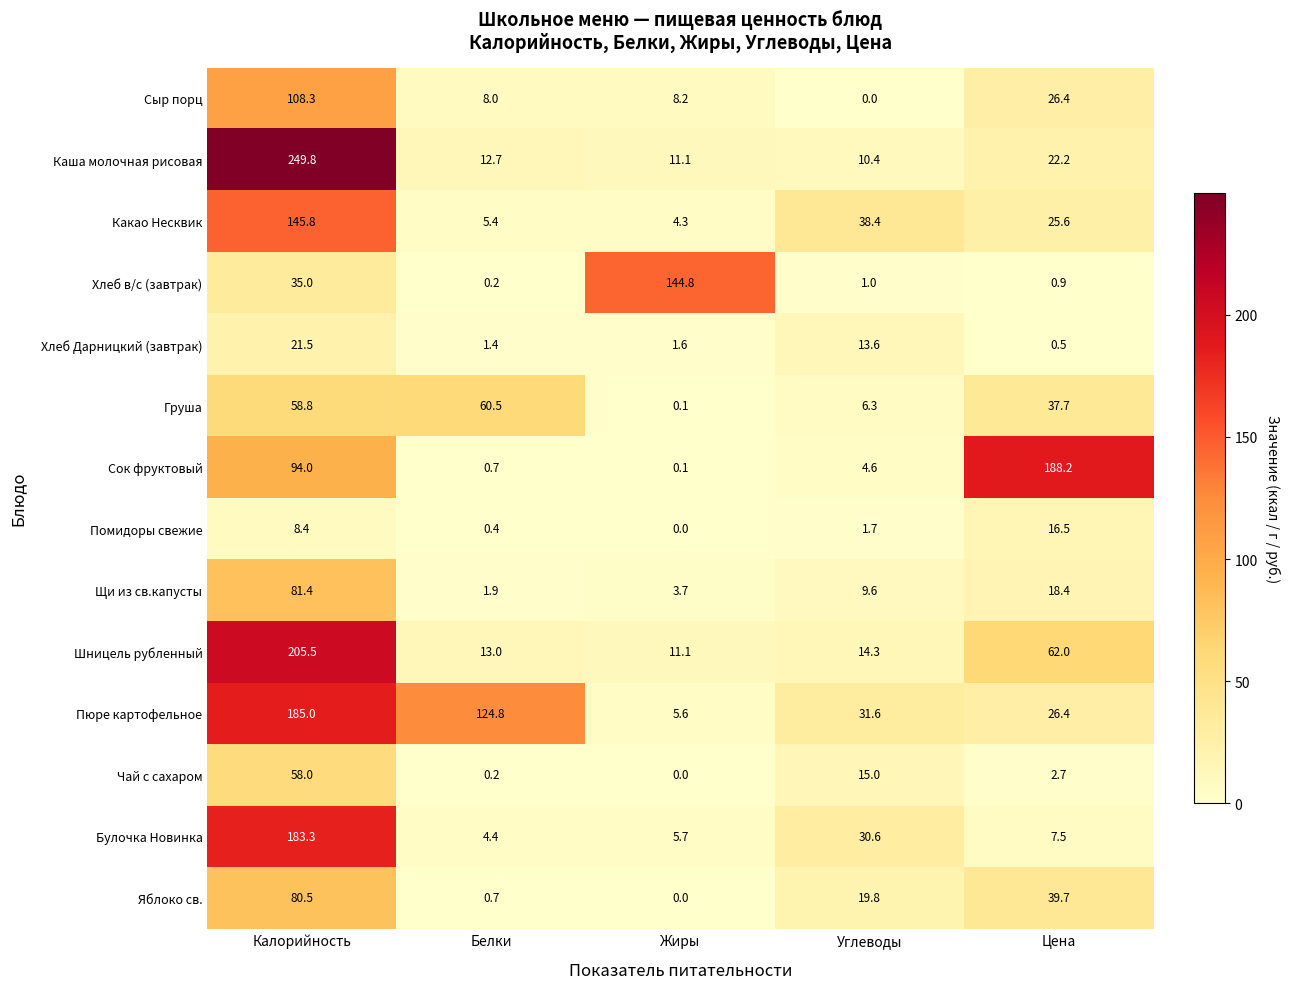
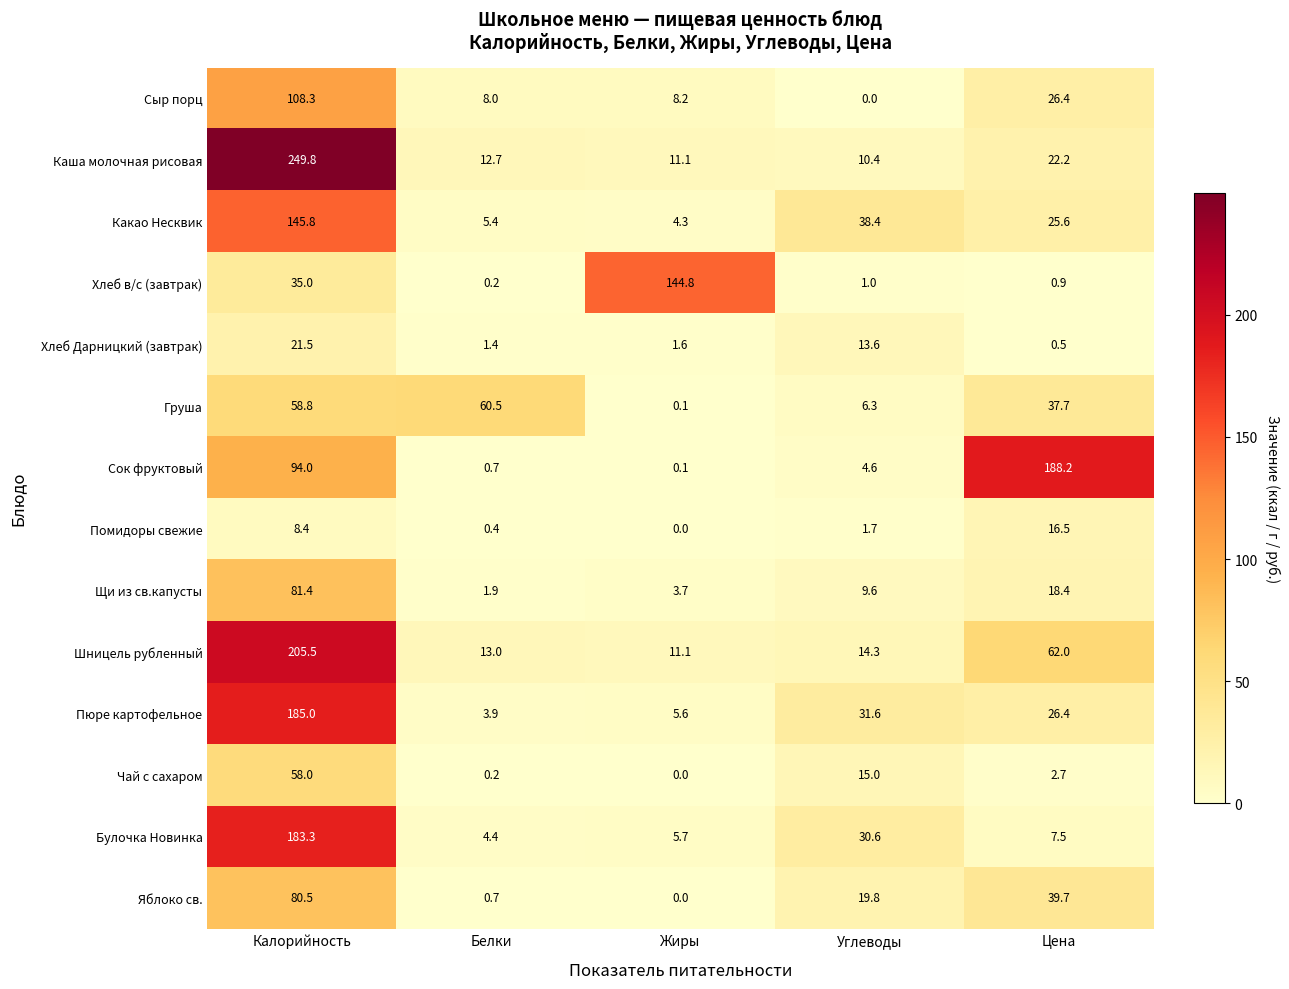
Пюре картофельное, Белки: 124.8 -> 3.9
